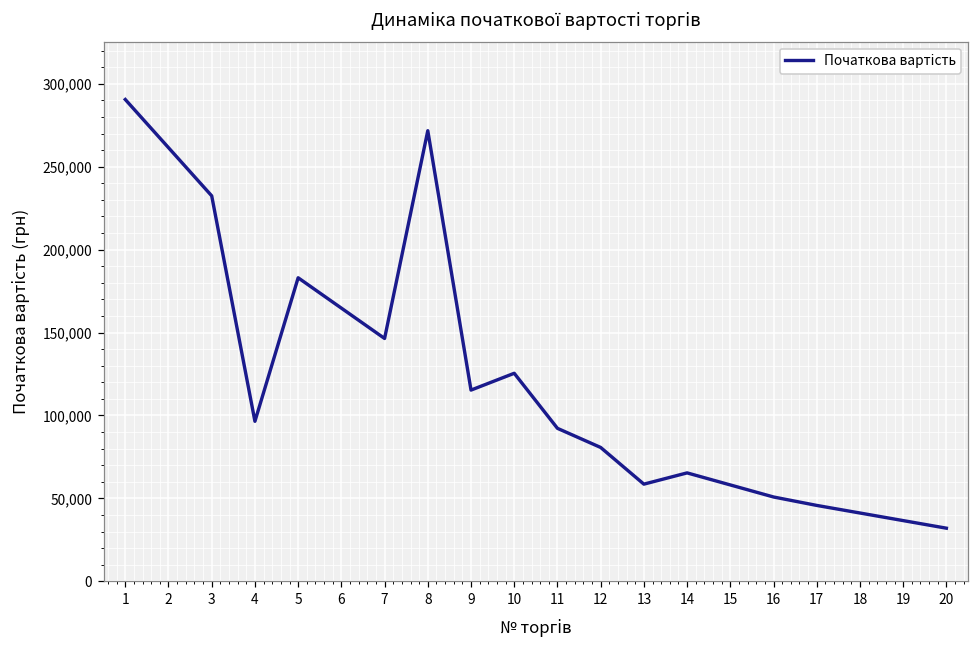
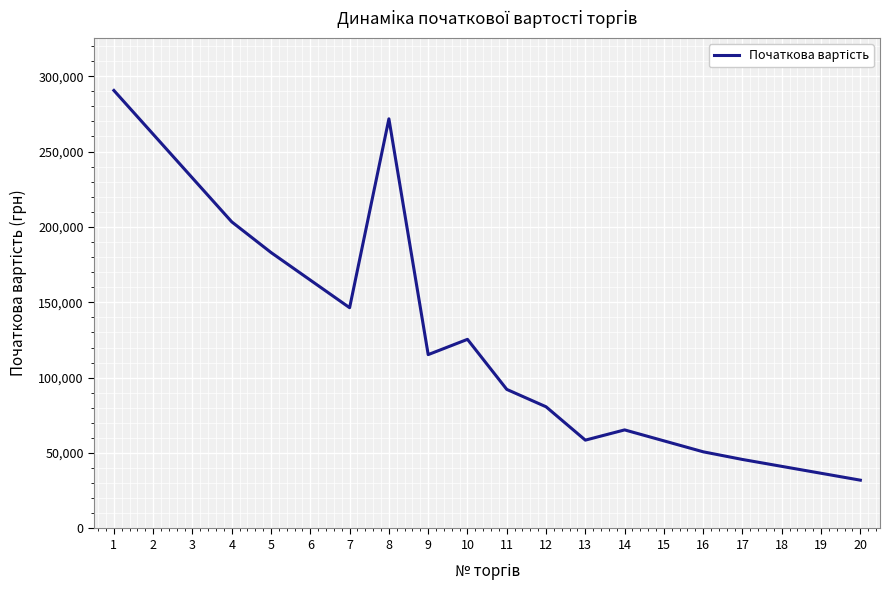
4: 96,000 -> 203,000
